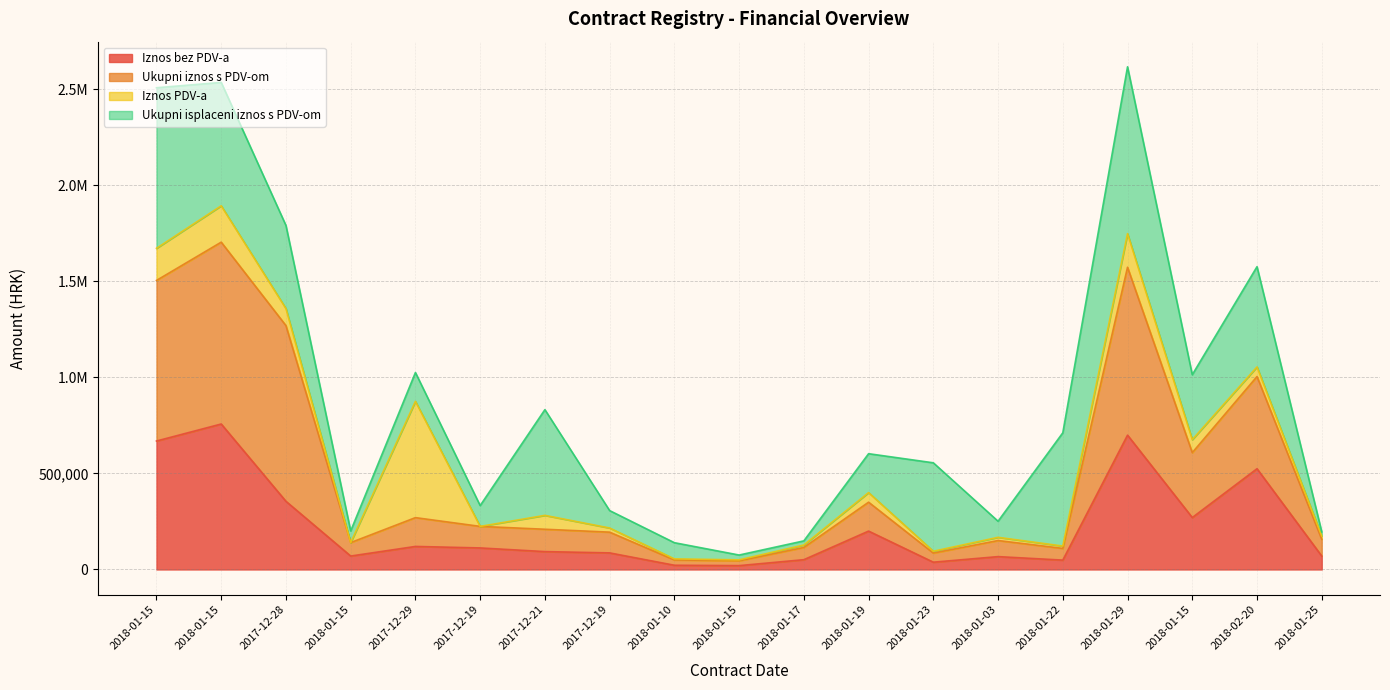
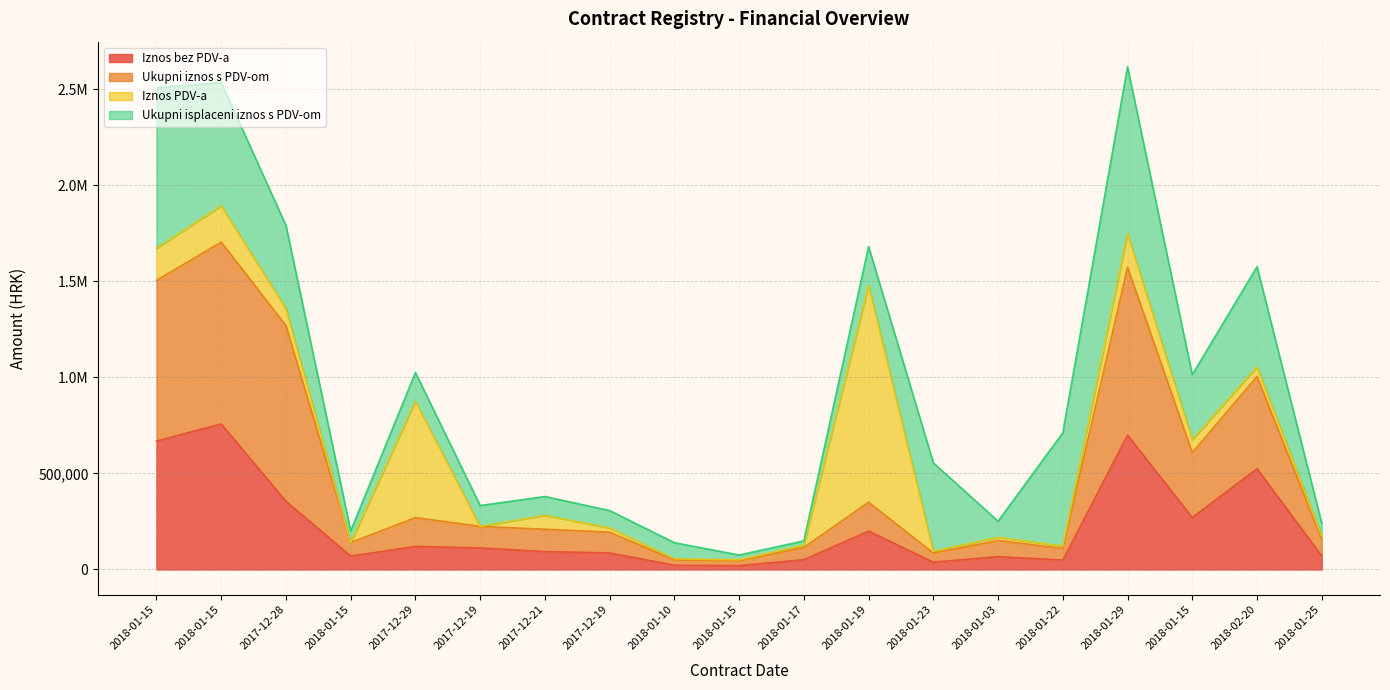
Ukupni isplaceni iznos s PDV-om, 2017-12-21: 550,000 -> 100,000
Iznos PDV-a, 2018-01-19: 50,000 -> 1,130,000
Ukupni isplaceni iznos s PDV-om, 2018-01-25: 20,000 -> 70,000
